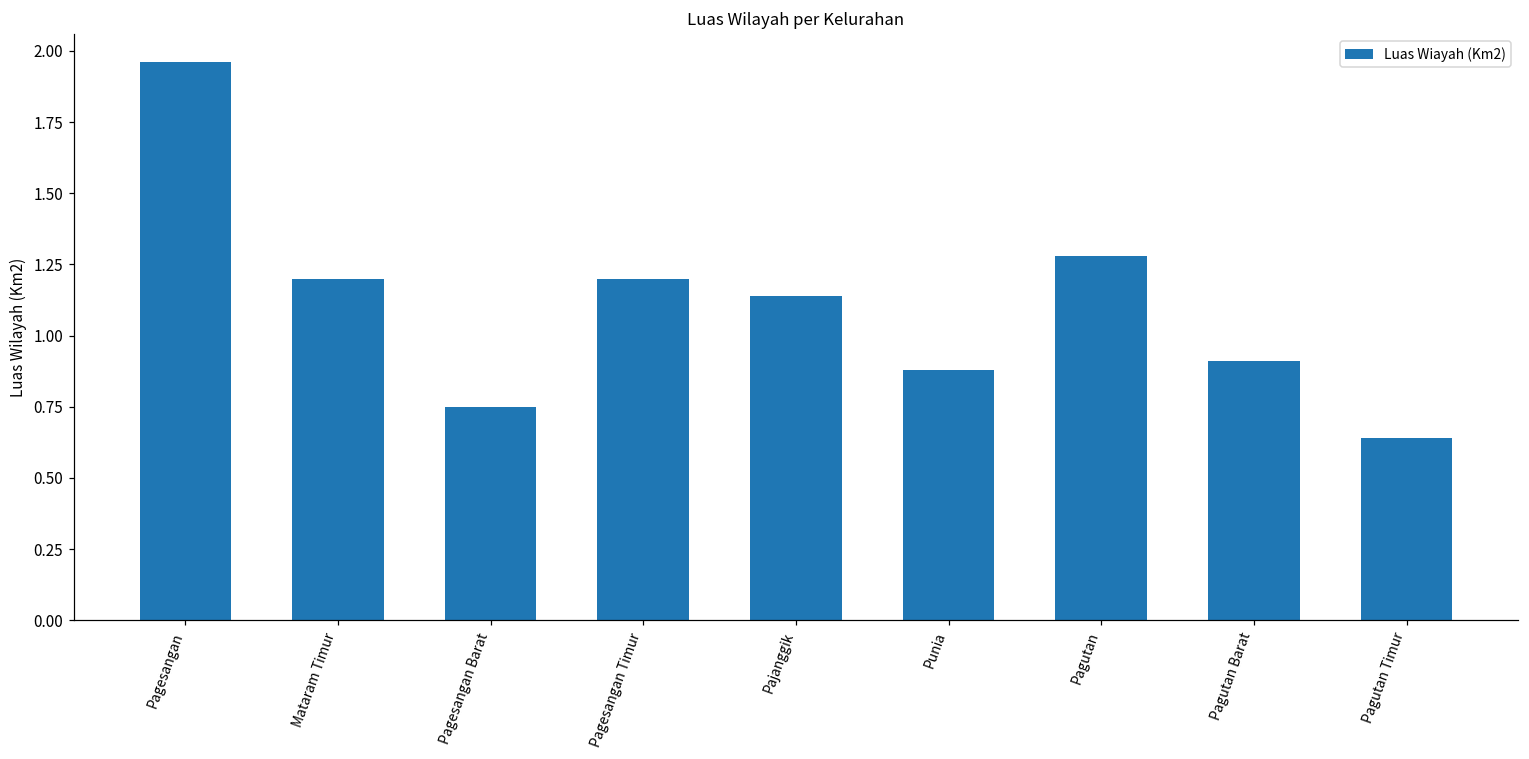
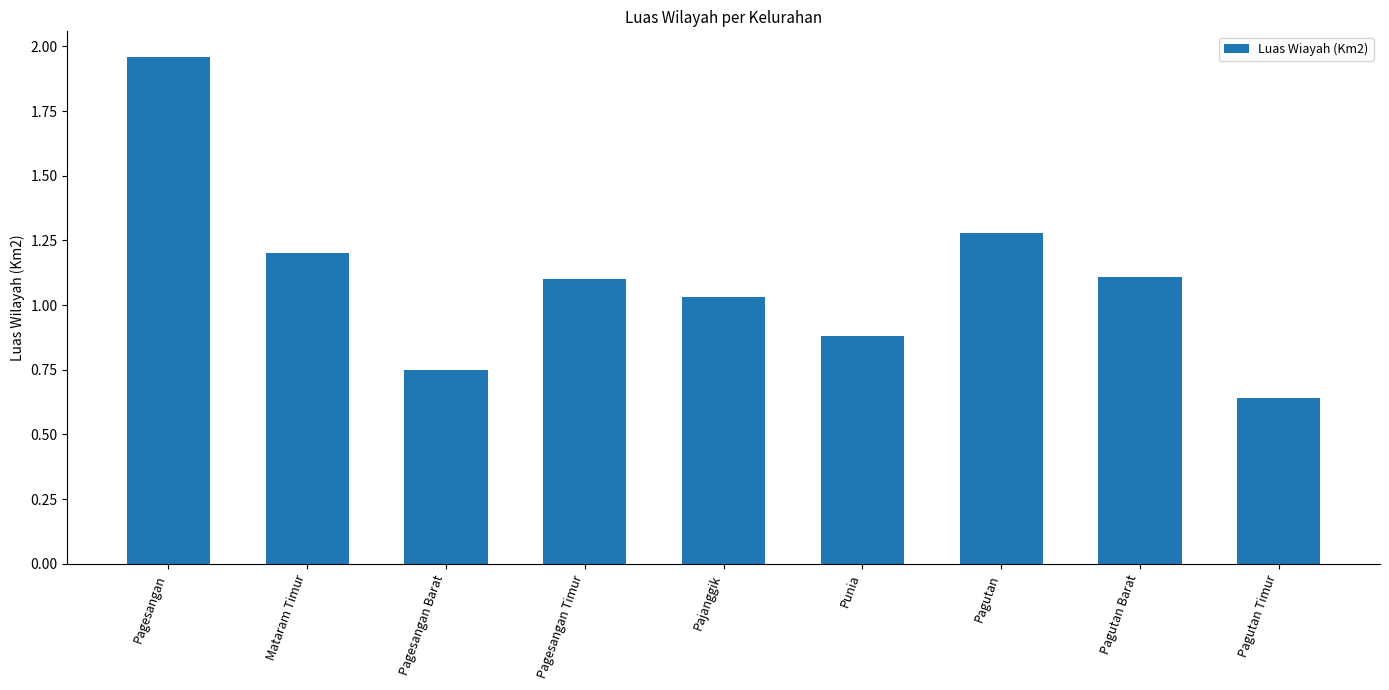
Pagesangan Timur: 1.2 -> 1.1
Pajanggik: 1.14 -> 1.03
Pagutan Barat: 0.91 -> 1.11
